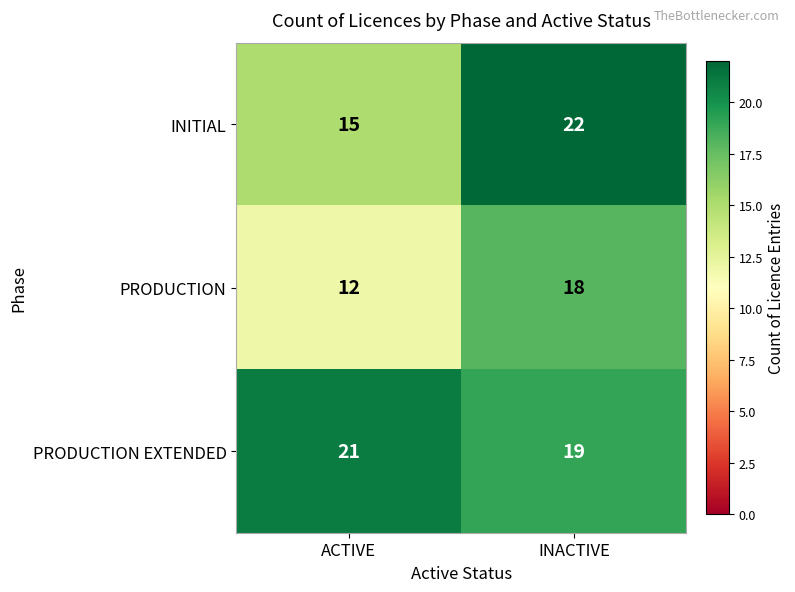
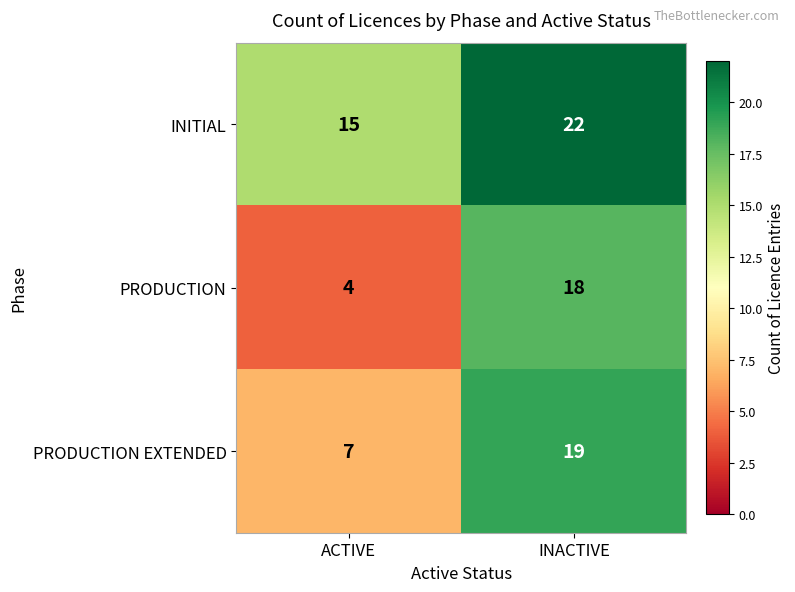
PRODUCTION, ACTIVE: 12 -> 4
PRODUCTION EXTENDED, ACTIVE: 21 -> 7
